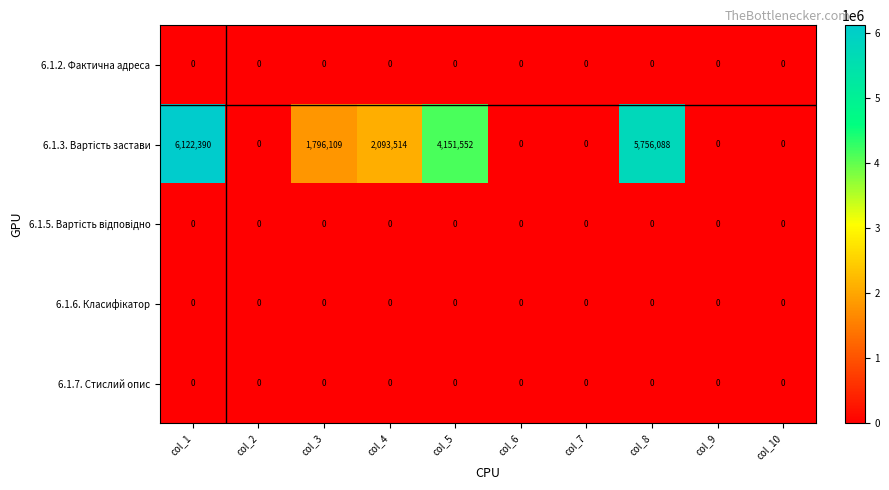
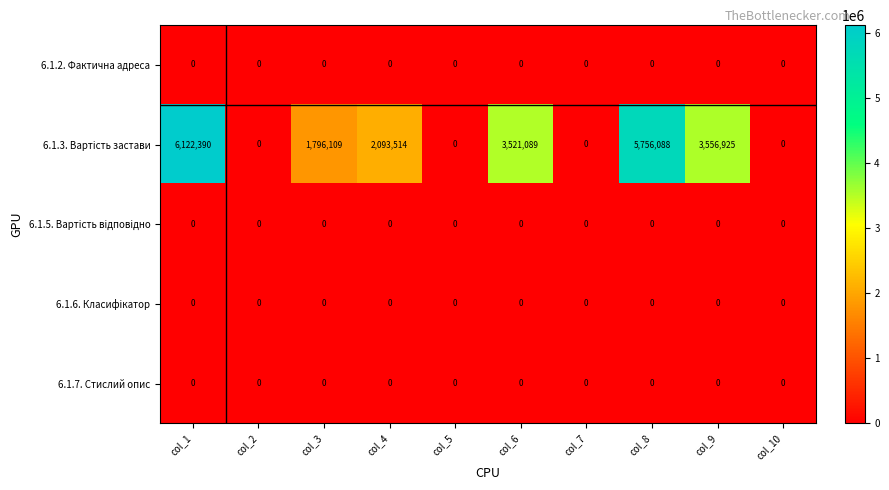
6.1.3. Вартість застави, col_5: 4,151,552 -> 0
6.1.3. Вартість застави, col_6: 0 -> 3,521,089
6.1.3. Вартість застави, col_9: 0 -> 3,556,925
